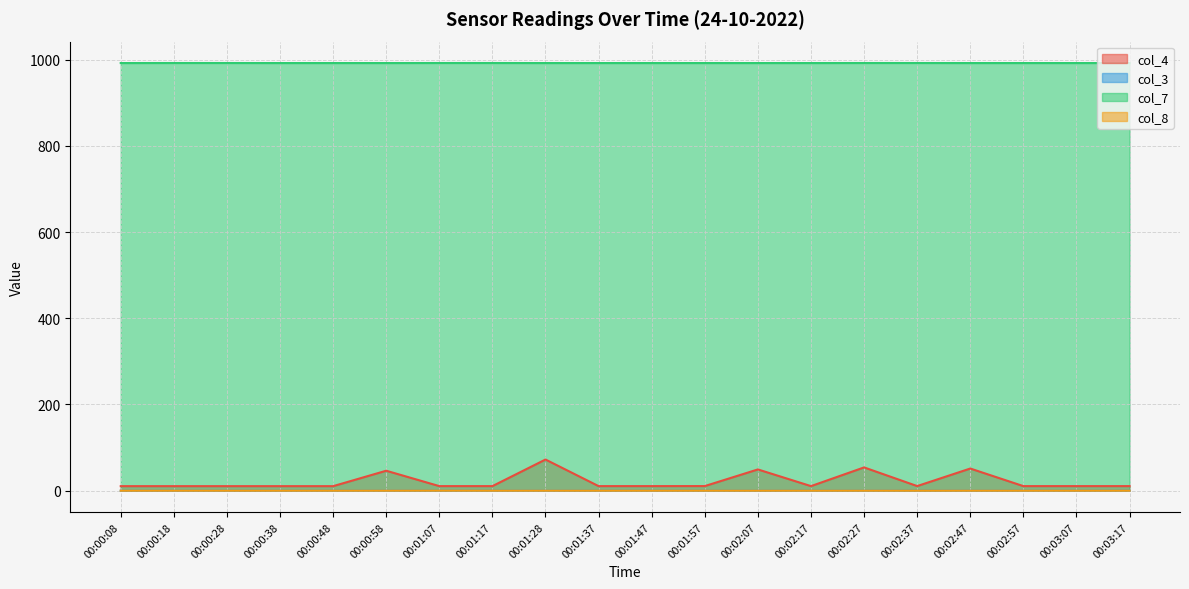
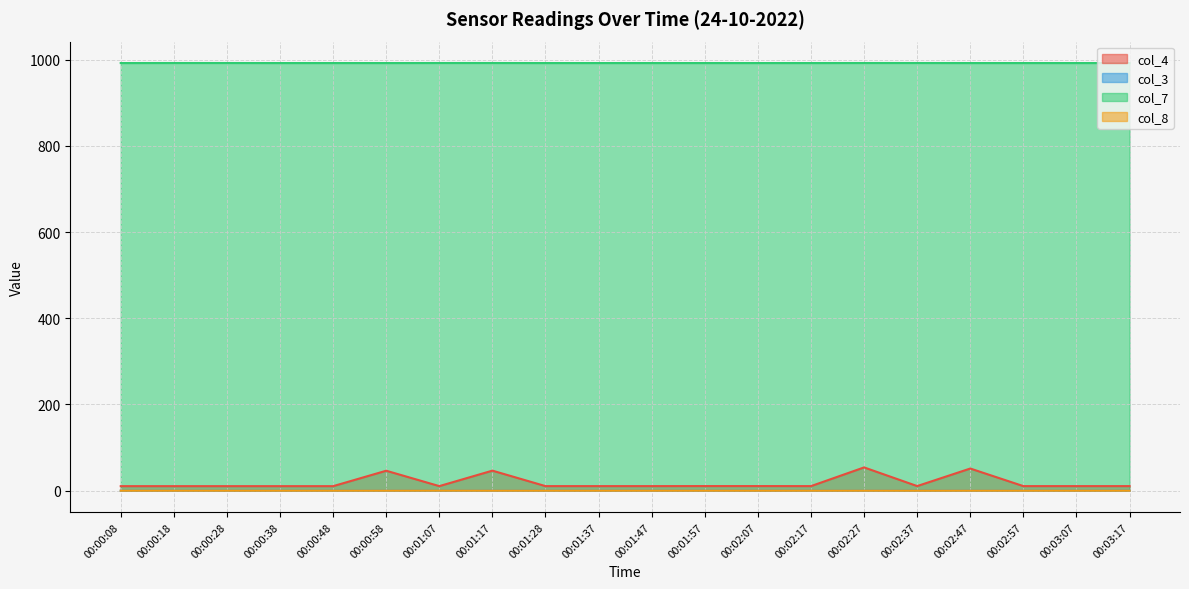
col_4, 00:01:17: 10 -> 50
col_4, 00:01:28: 70 -> 10
col_4, 00:02:07: 50 -> 10
